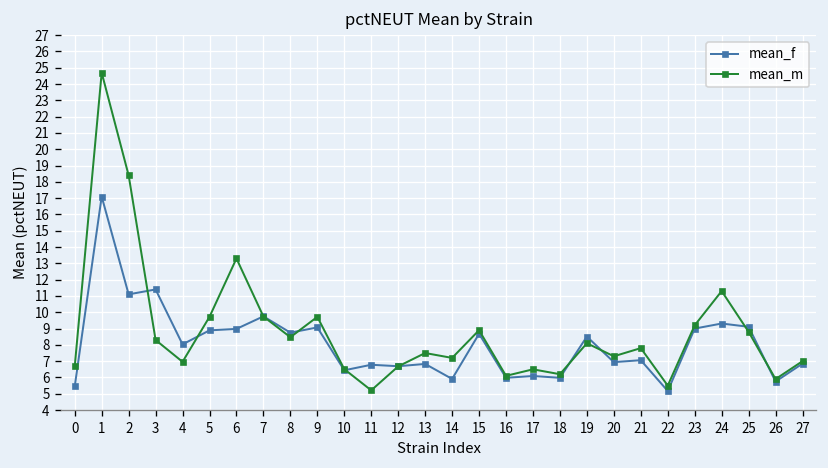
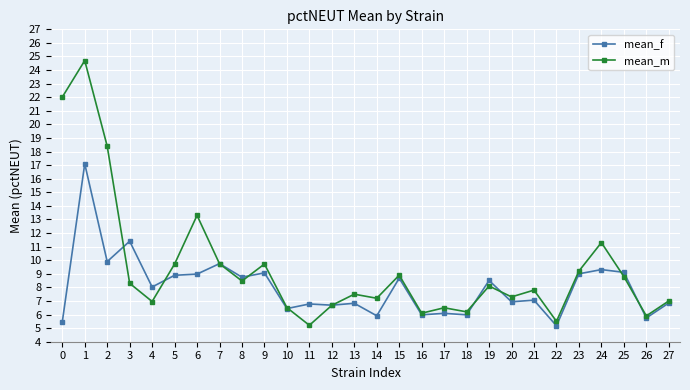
mean_m, 0: 6.7 -> 22.0
mean_f, 2: 11.1 -> 9.9
